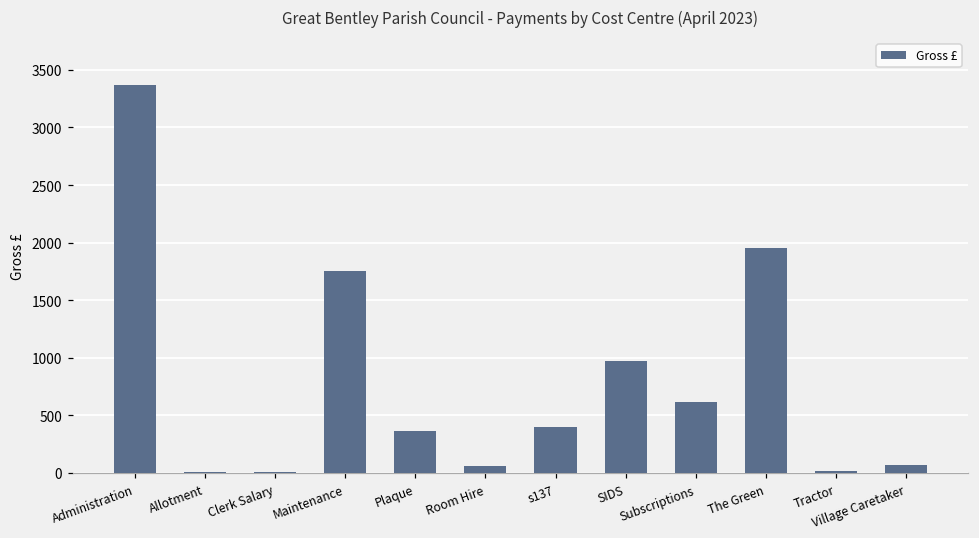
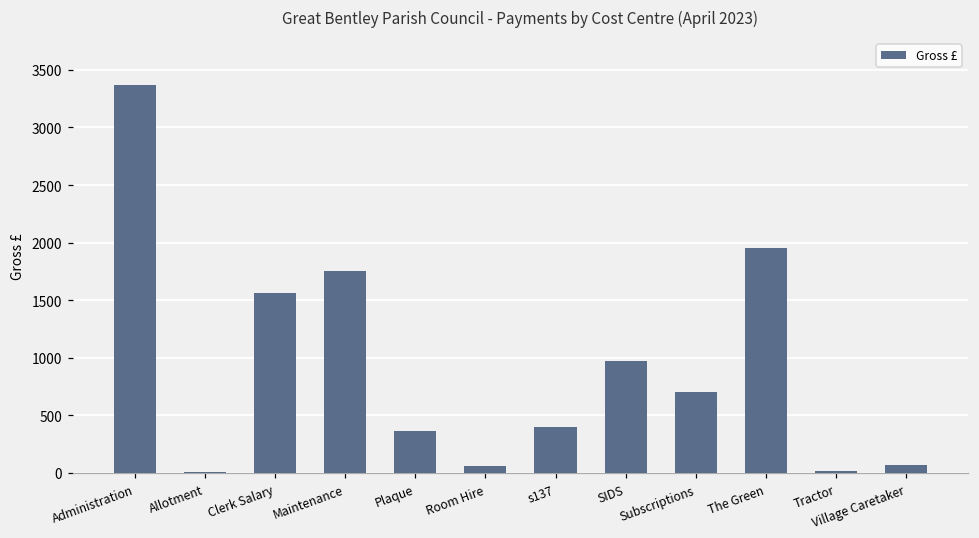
Clerk Salary: 10 -> 1560
Subscriptions: 620 -> 700
